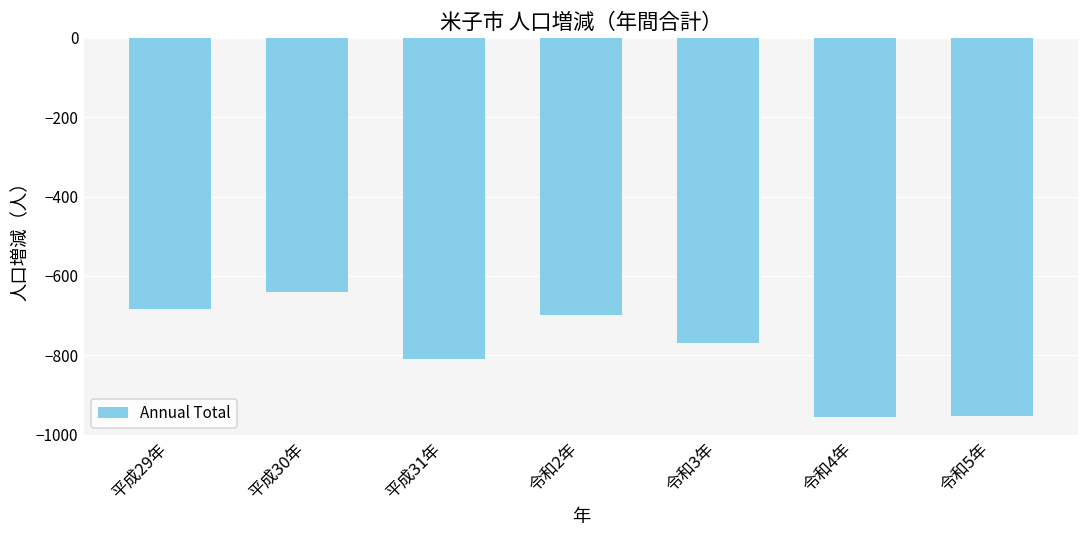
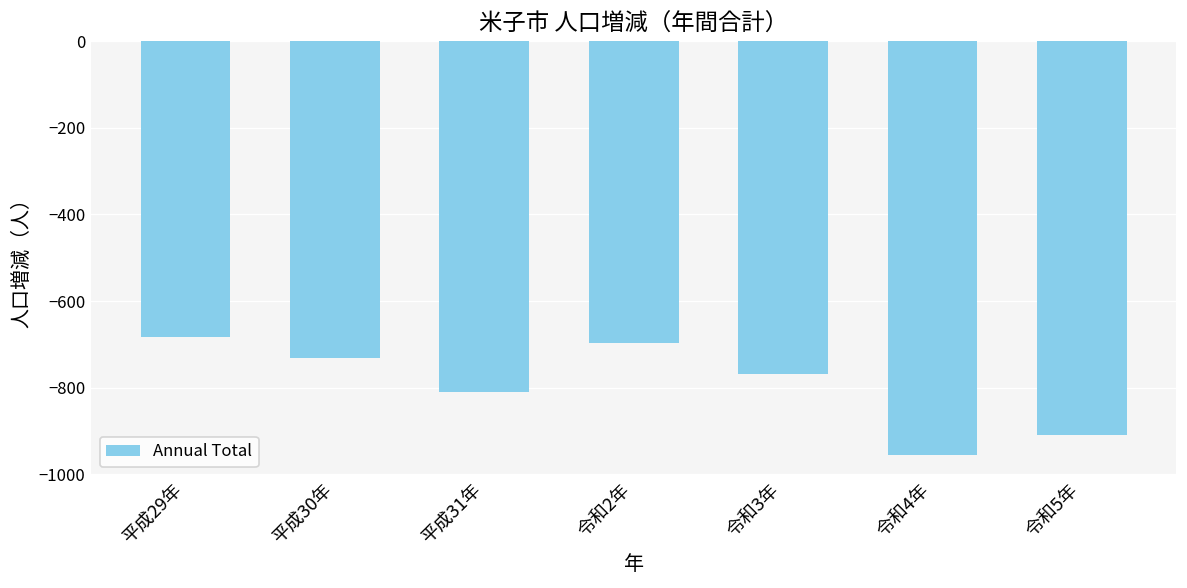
平成30年: -640 -> -730
令和5年: -950 -> -910
